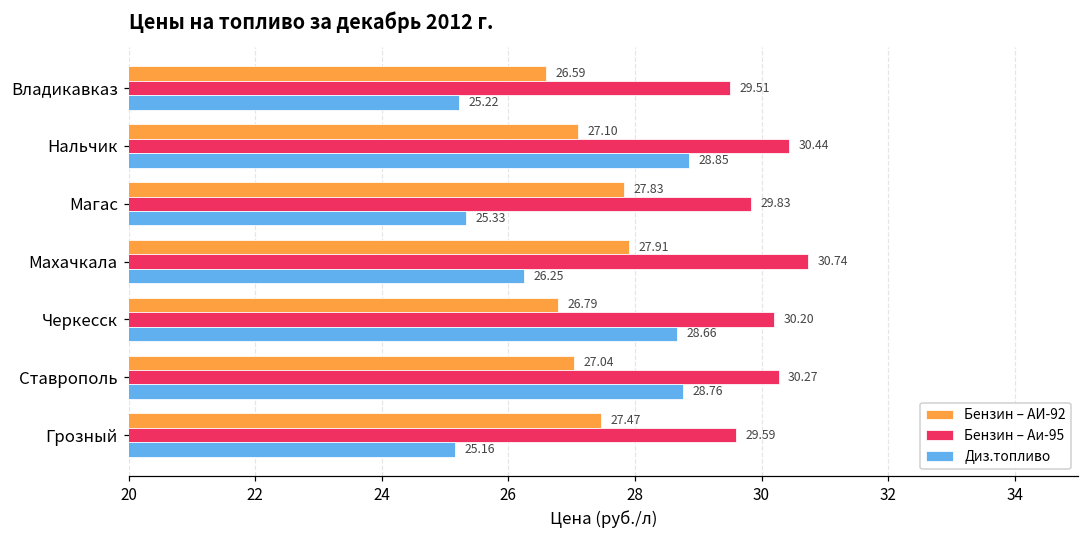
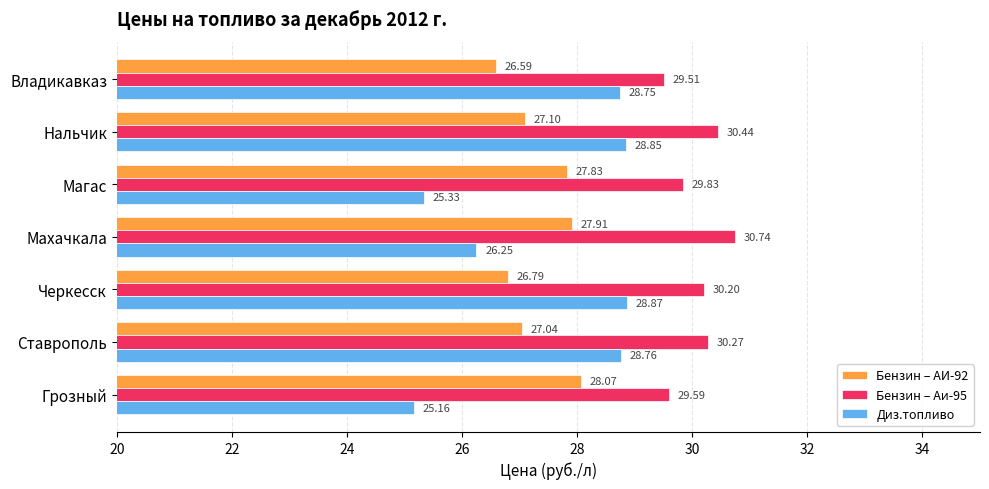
Диз.топливо, Владикавказ: 25.22 -> 28.75
Диз.топливо, Черкесск: 28.66 -> 28.87
Бензин – АИ-92, Грозный: 27.47 -> 28.07
